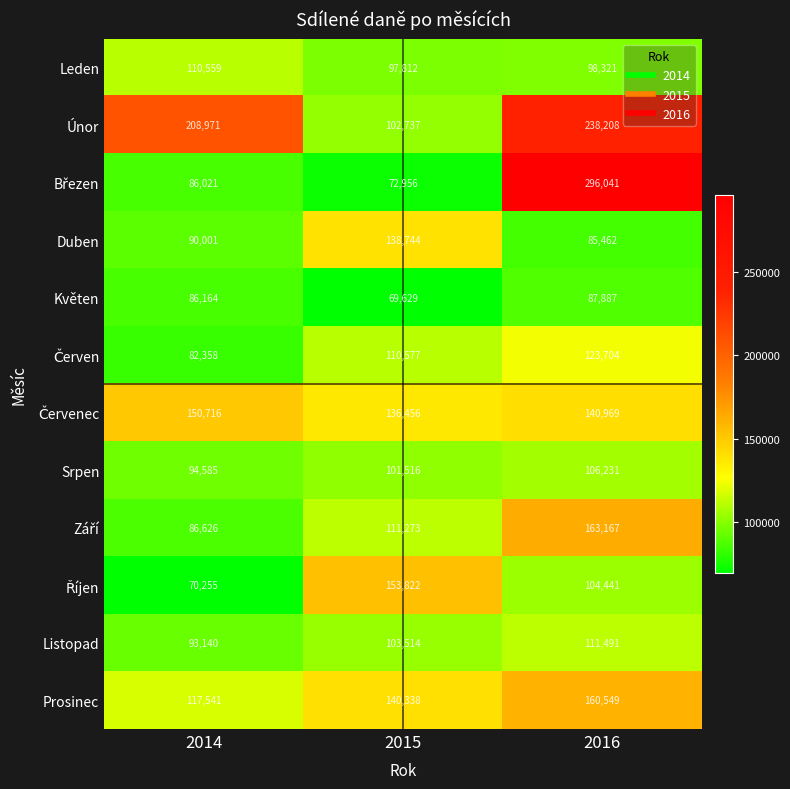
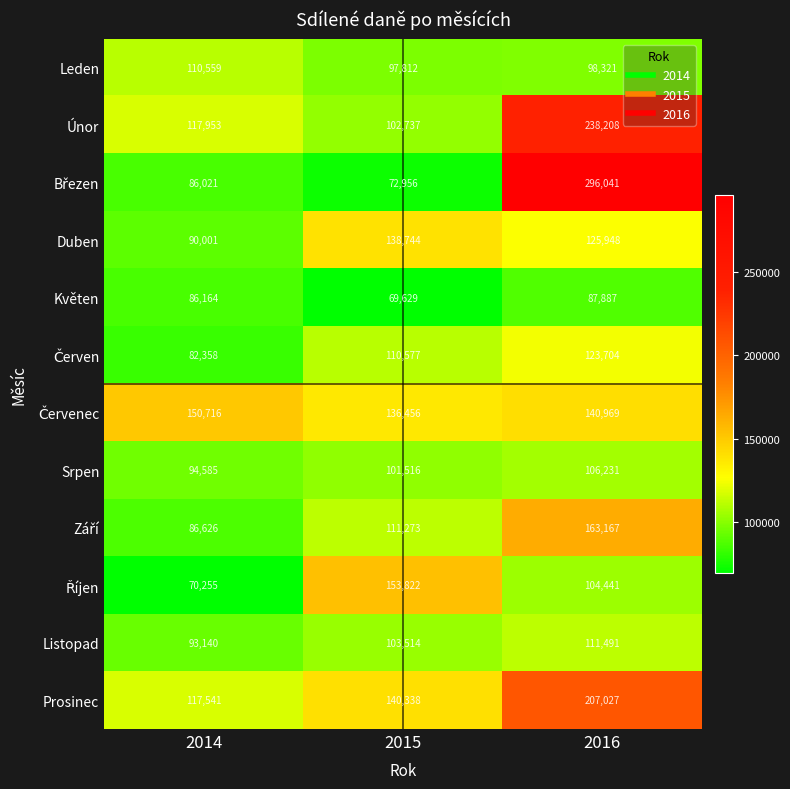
Únor, 2014: 208,971 -> 117,953
Duben, 2016: 85,462 -> 125,948
Prosinec, 2016: 160,549 -> 207,027
